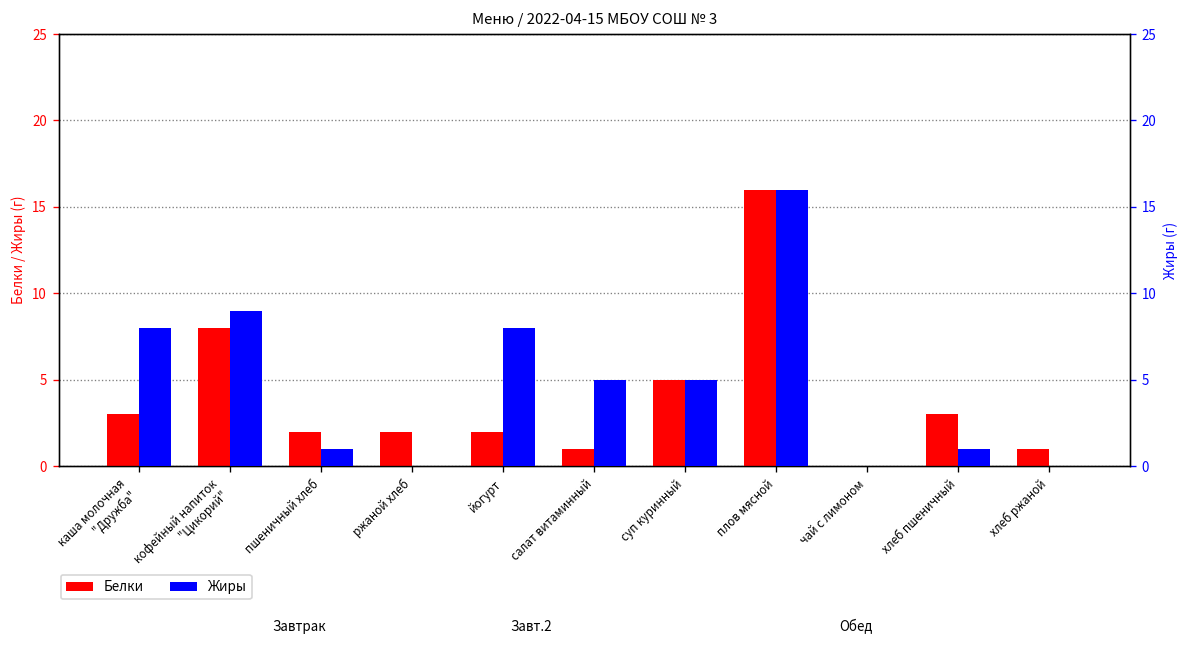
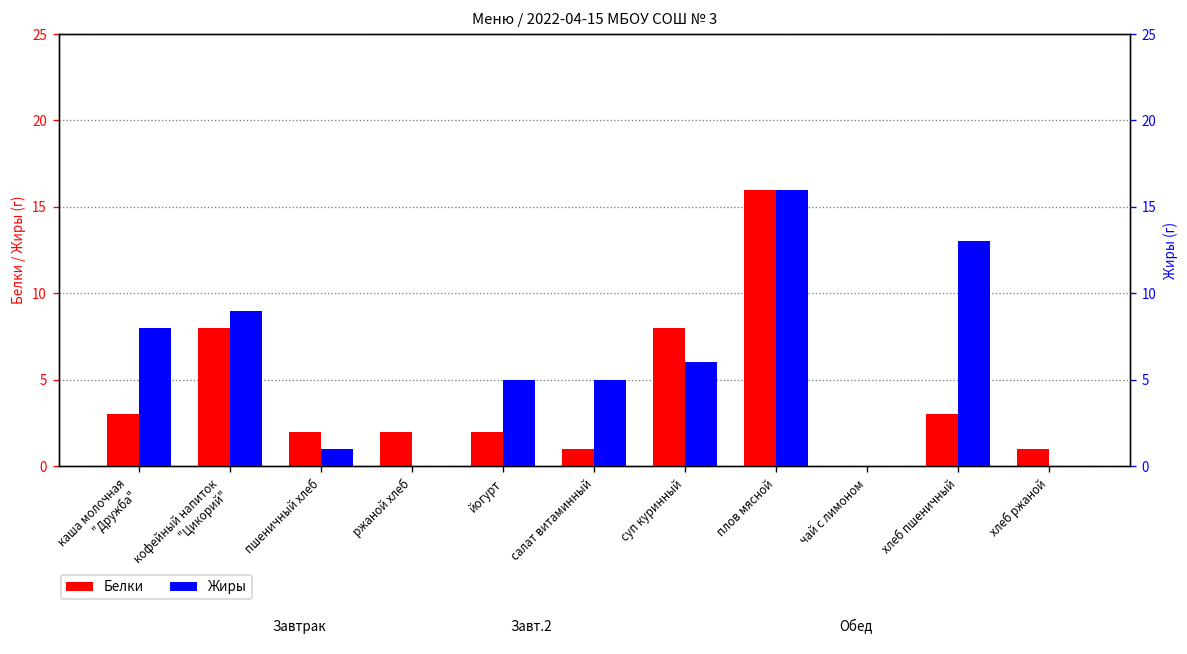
Белки, суп куринный: 5 -> 8
Жиры, йогурт: 8 -> 5
Жиры, суп куринный: 5 -> 6
Жиры, хлеб пшеничный: 1 -> 13
